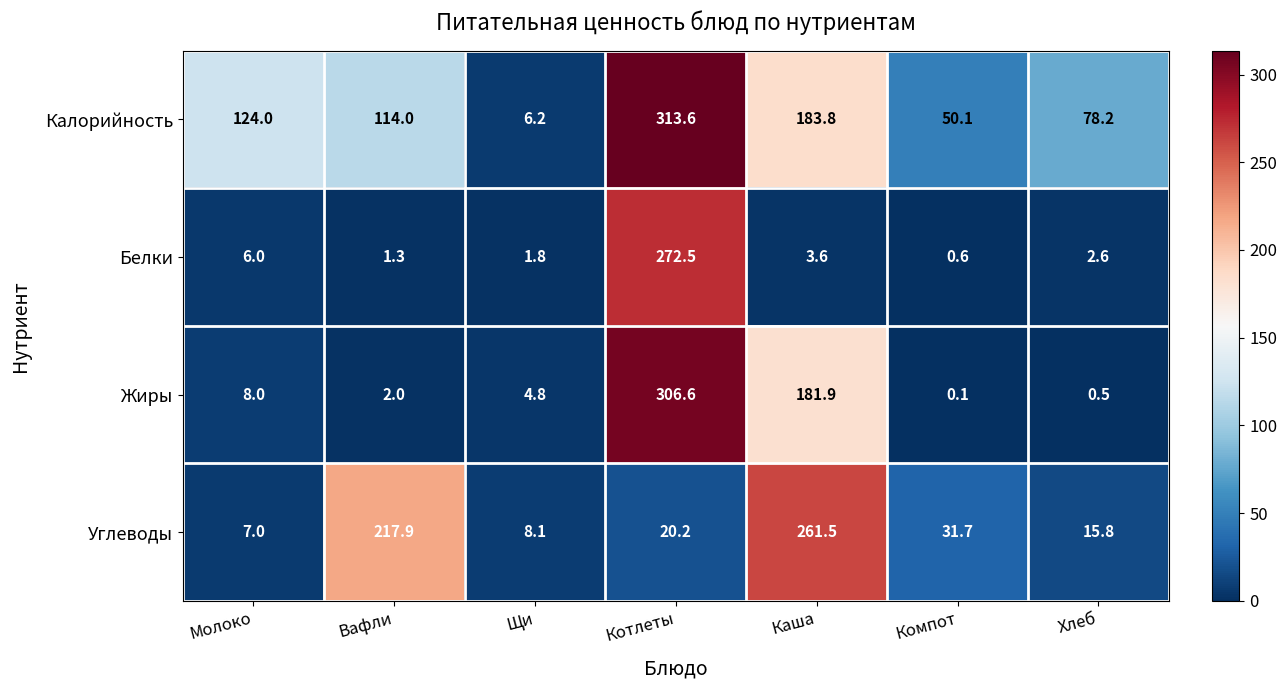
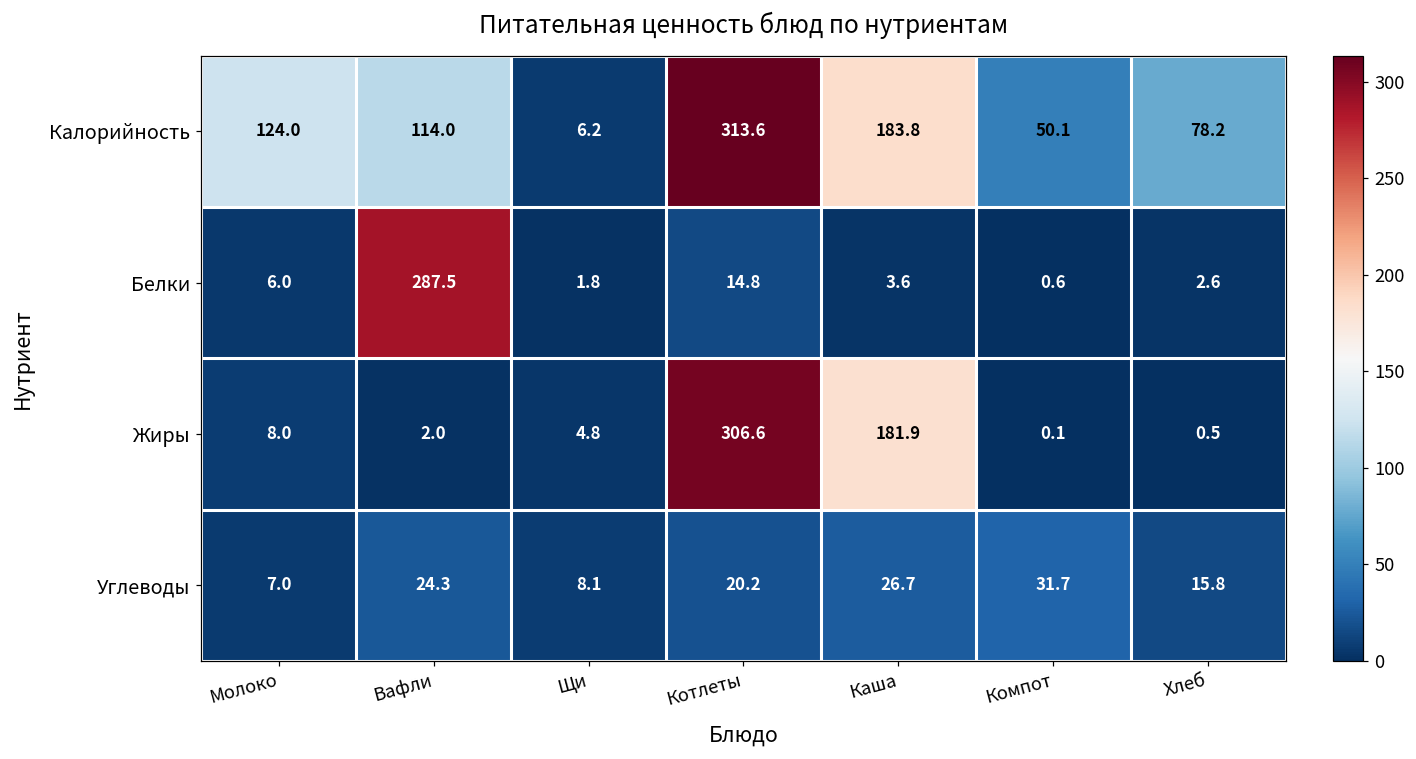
Белки, Вафли: 1.3 -> 287.5
Белки, Котлеты: 272.5 -> 14.8
Углеводы, Вафли: 217.9 -> 24.3
Углеводы, Каша: 261.5 -> 26.7
